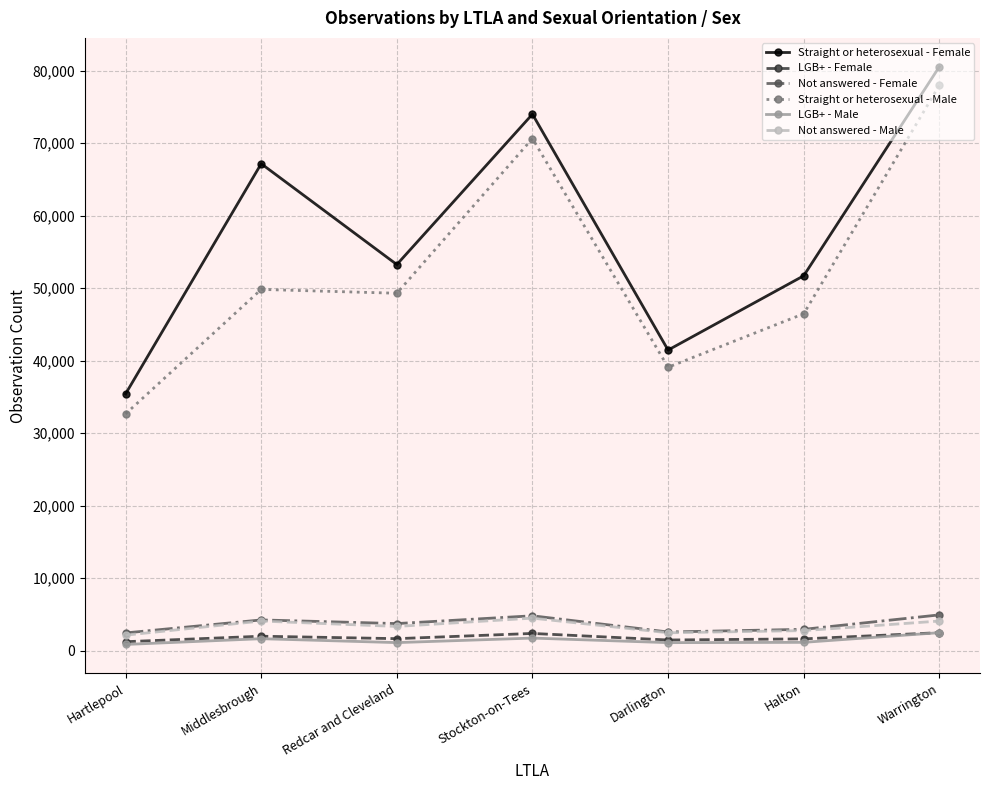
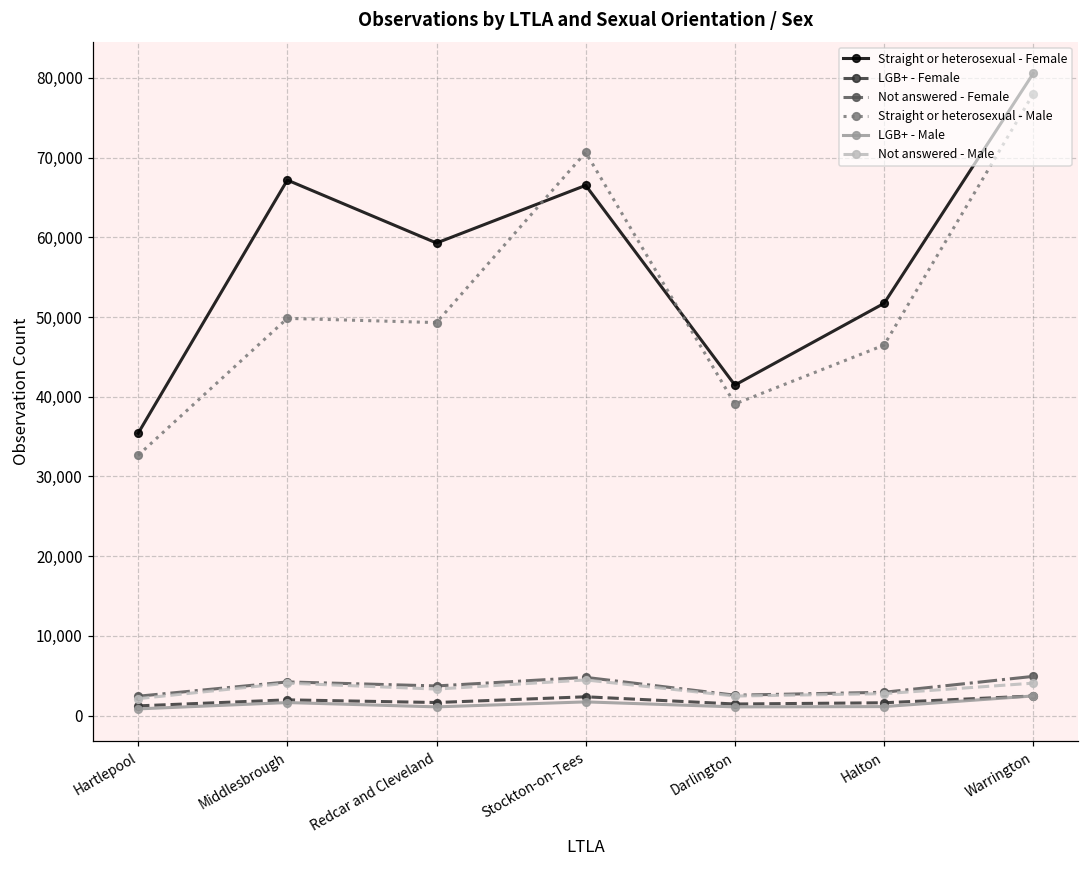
Straight or heterosexual - Female, Redcar and Cleveland: 53,000 -> 59,000
Straight or heterosexual - Female, Stockton-on-Tees: 74,000 -> 67,000
